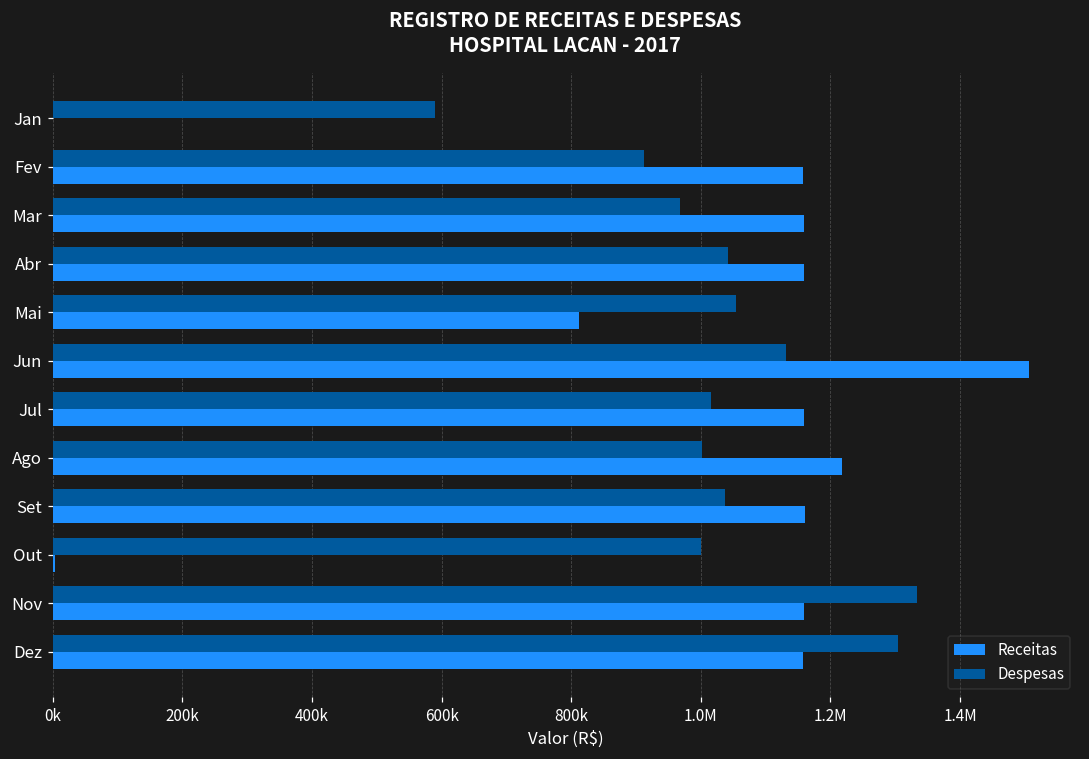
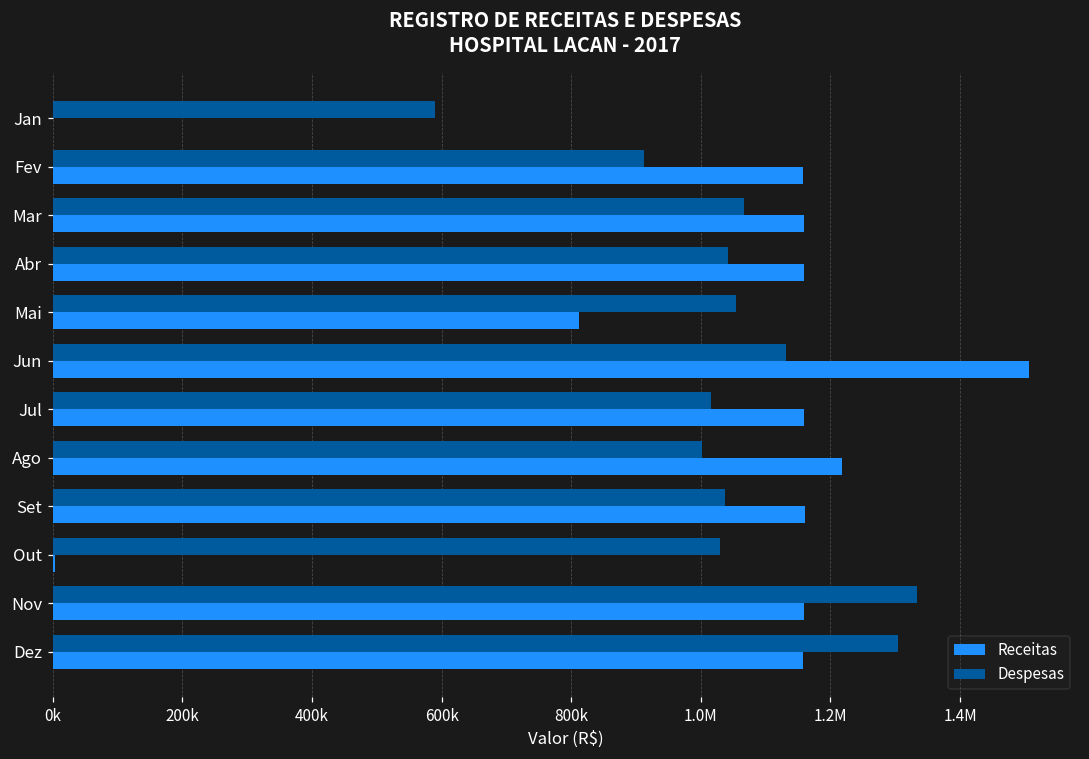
Despesas, Mar: 970000 -> 1070000
Despesas, Out: 1000000 -> 1030000
